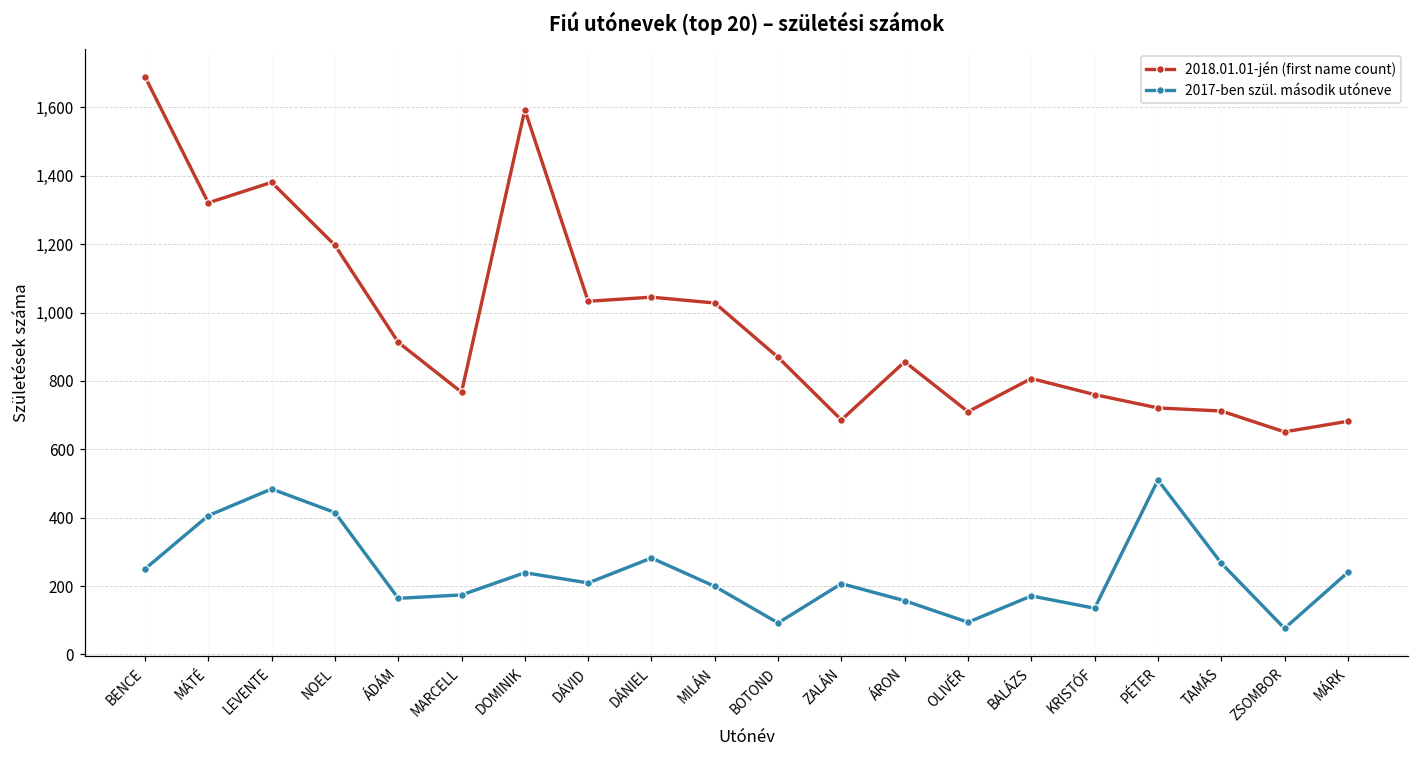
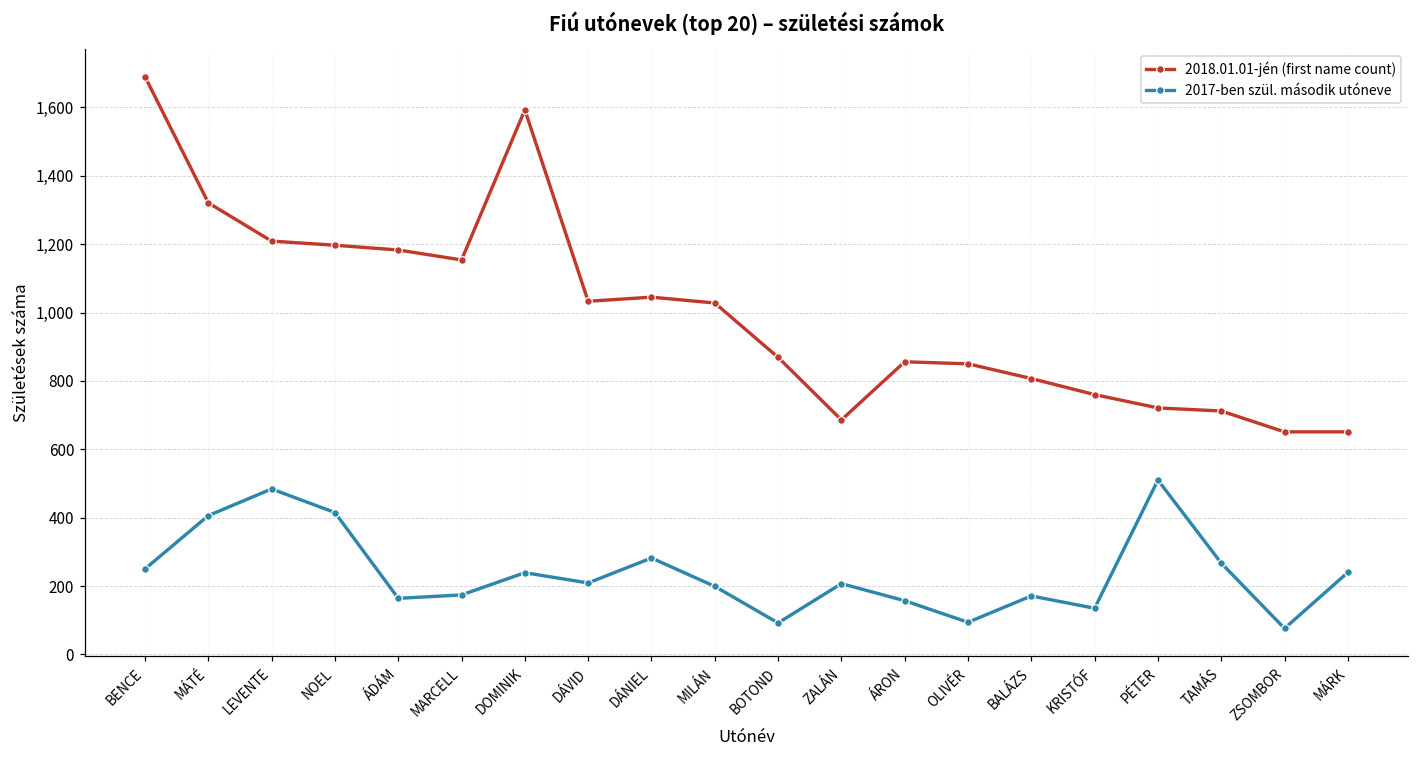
2018.01.01-jén (first name count), LEVENTE: 1,380 -> 1,210
2018.01.01-jén (first name count), ÁDÁM: 910 -> 1,180
2018.01.01-jén (first name count), MARCELL: 770 -> 1,150
2018.01.01-jén (first name count), OLIVÉR: 710 -> 850
2018.01.01-jén (first name count), MÁRK: 680 -> 650
